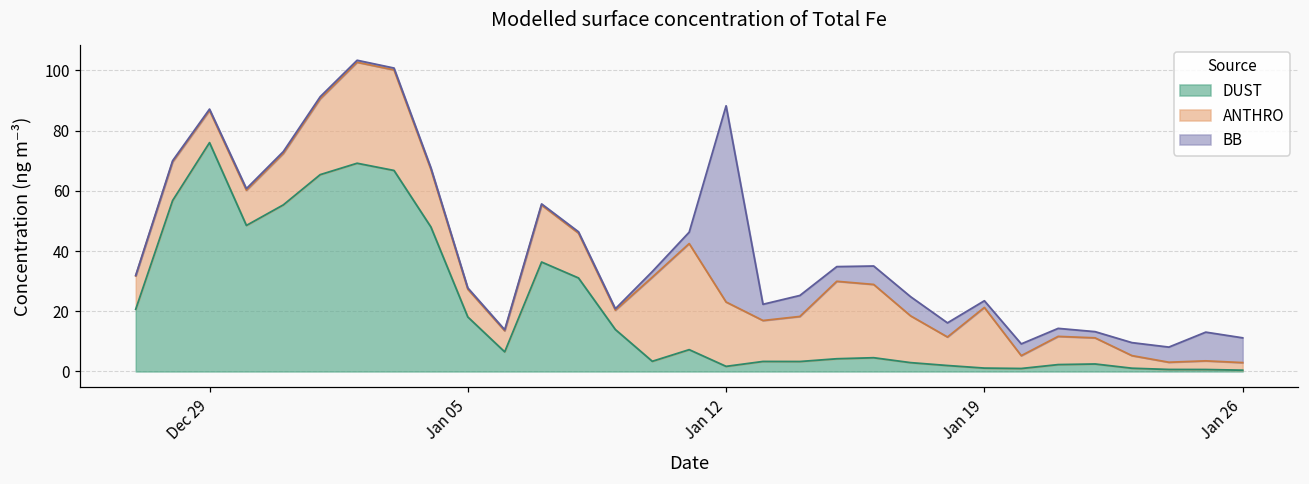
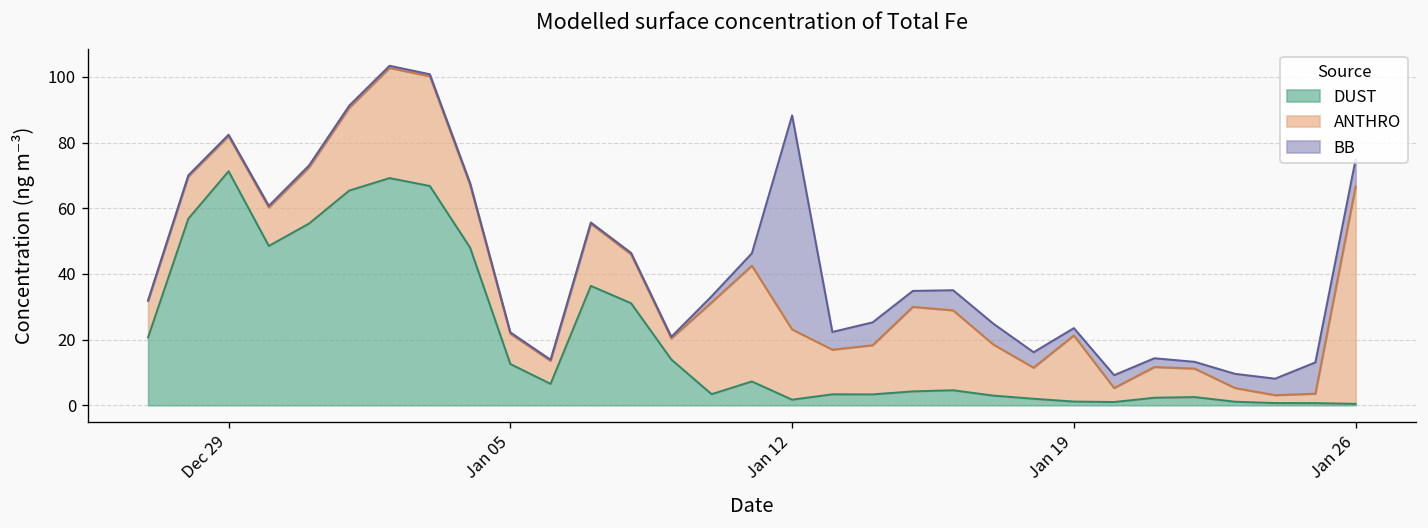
DUST, Dec 29: 76 -> 71
DUST, Jan 05: 18 -> 13
ANTHRO, Jan 26: 3 -> 66
